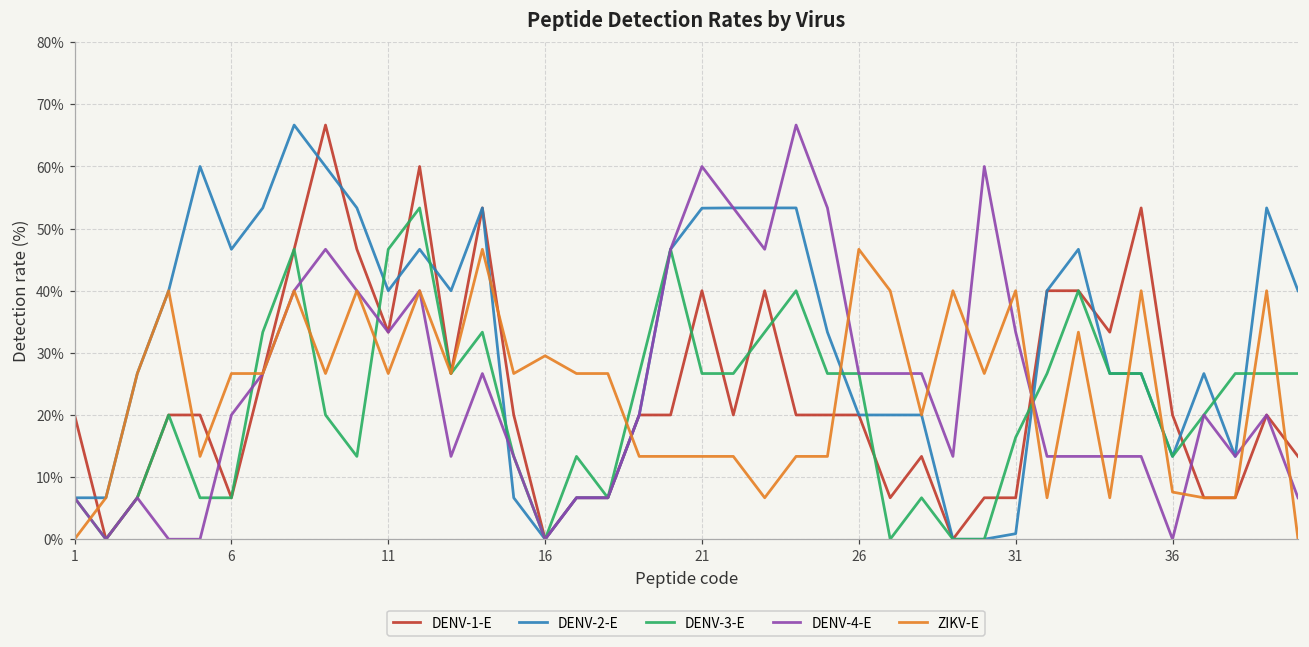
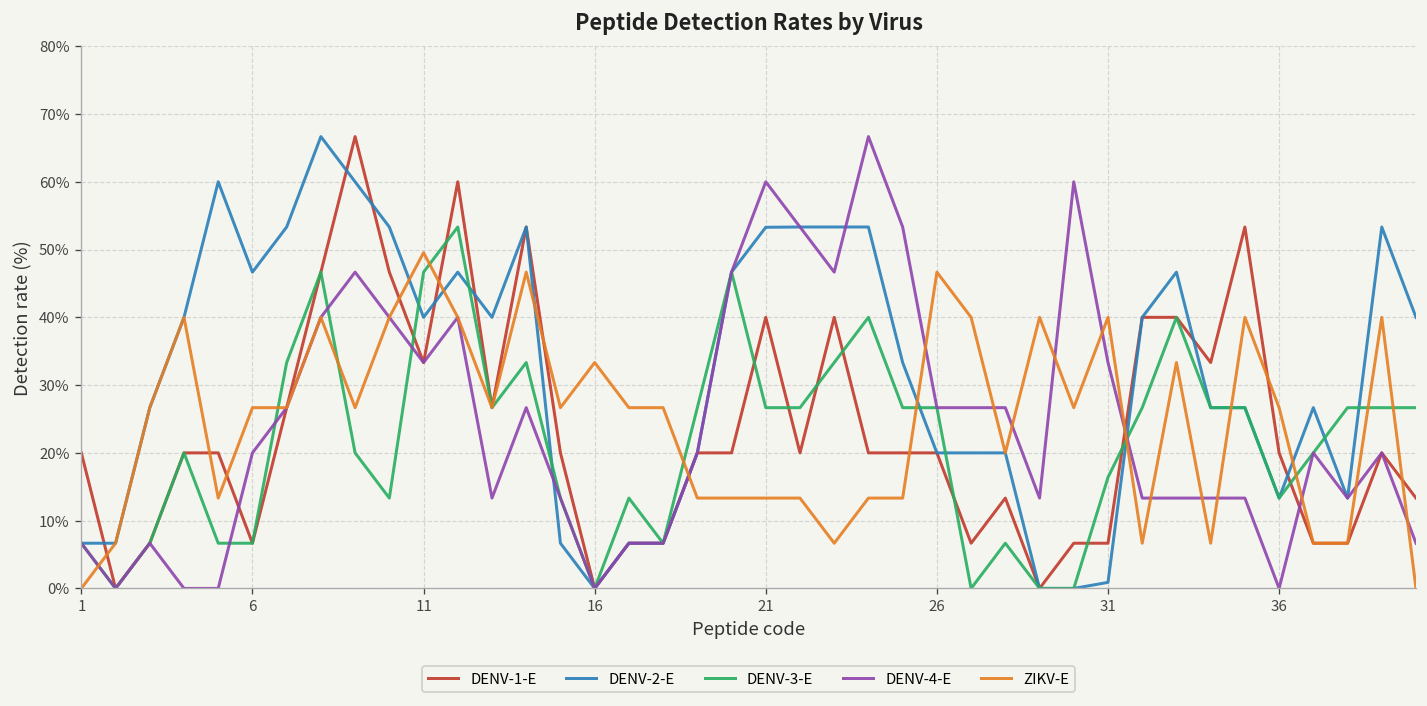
ZIKV-E, 11: 27% -> 50%
ZIKV-E, 16: 30% -> 33%
ZIKV-E, 36: 8% -> 27%
